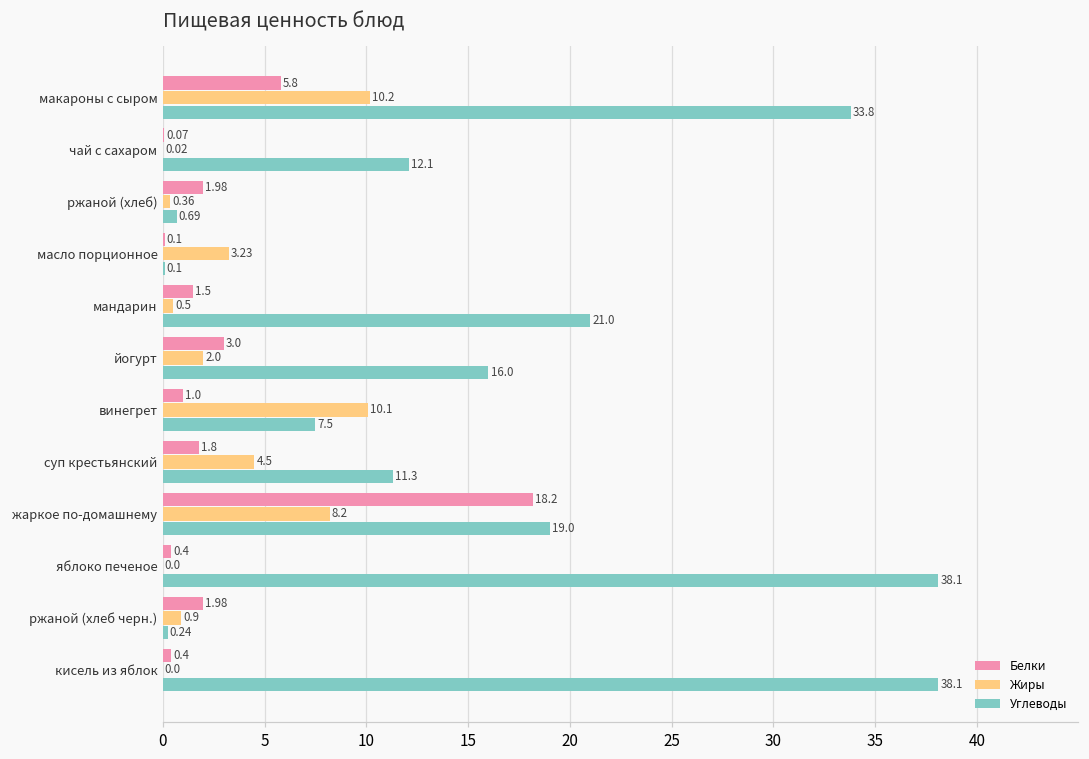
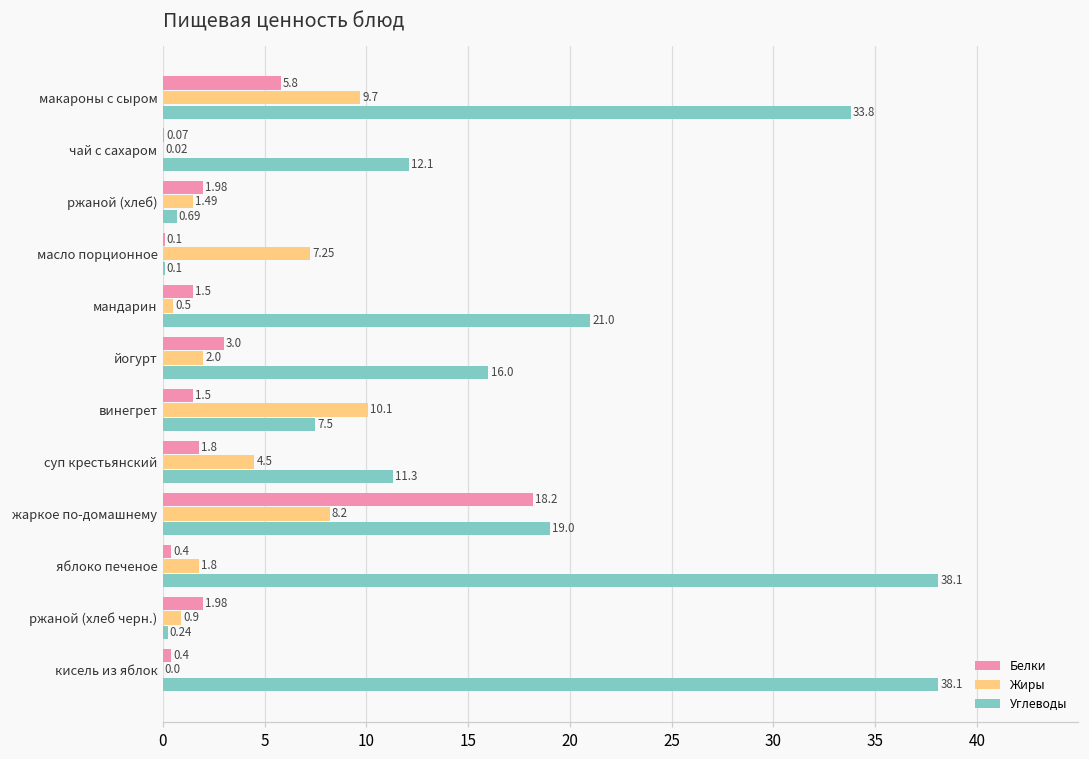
Жиры, макароны с сыром: 10.2 -> 9.7
Жиры, ржаной (хлеб): 0.36 -> 1.49
Жиры, масло порционное: 3.23 -> 7.25
Белки, винегрет: 1.0 -> 1.5
Жиры, яблоко печеное: 0.0 -> 1.8
